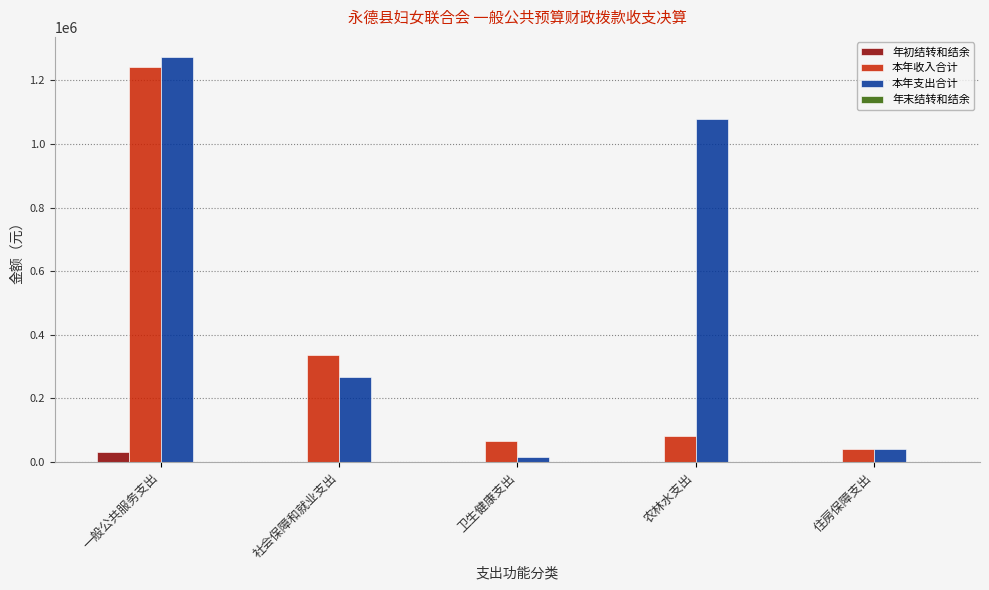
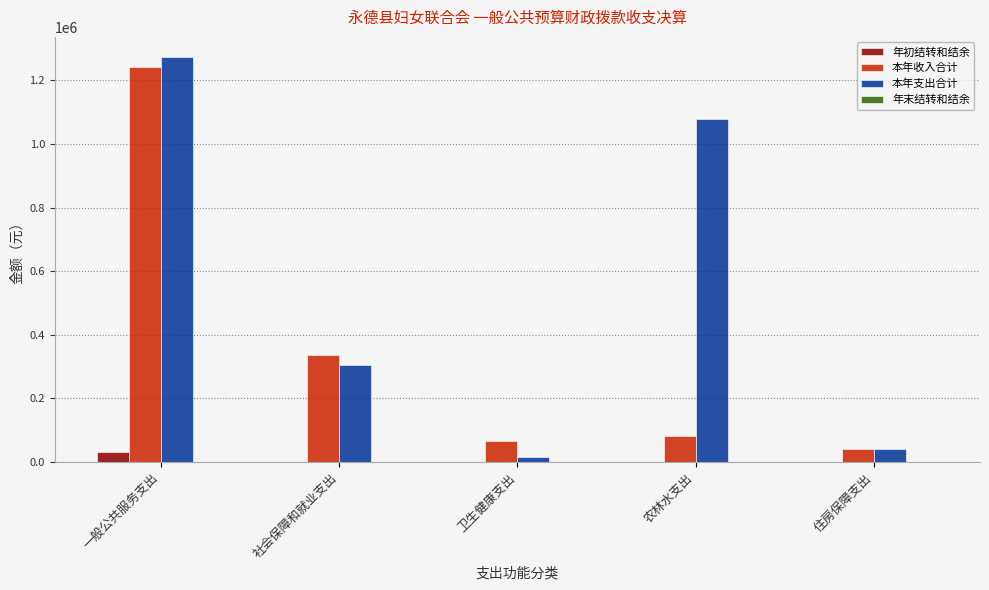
本年支出合计, 社会保障和就业支出: 270000 -> 310000
